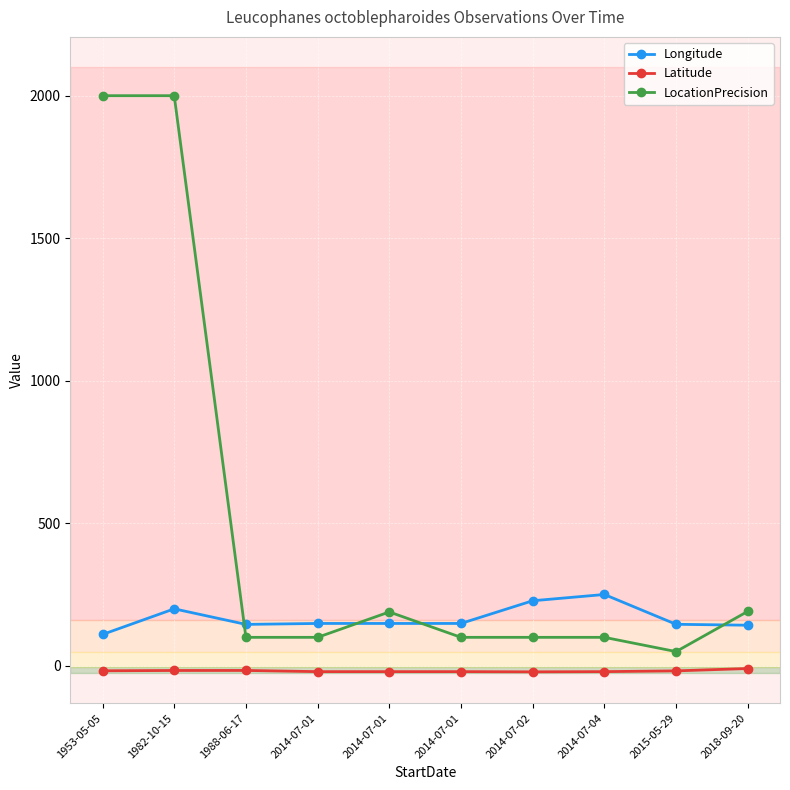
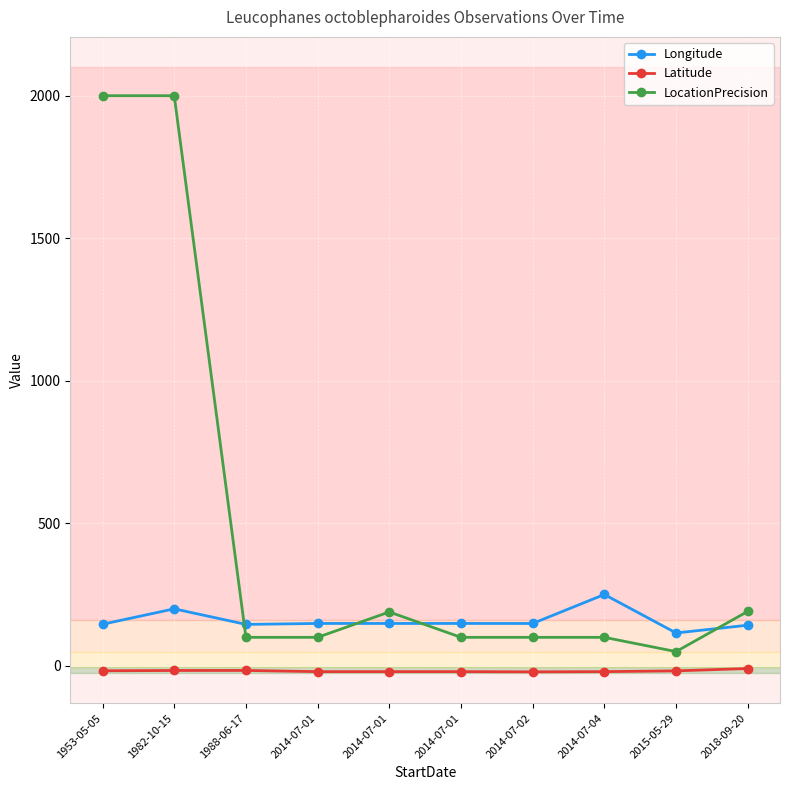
Longitude, 1953-05-05: 110 -> 150
Longitude, 2014-07-02: 230 -> 150
Longitude, 2015-05-29: 150 -> 120
